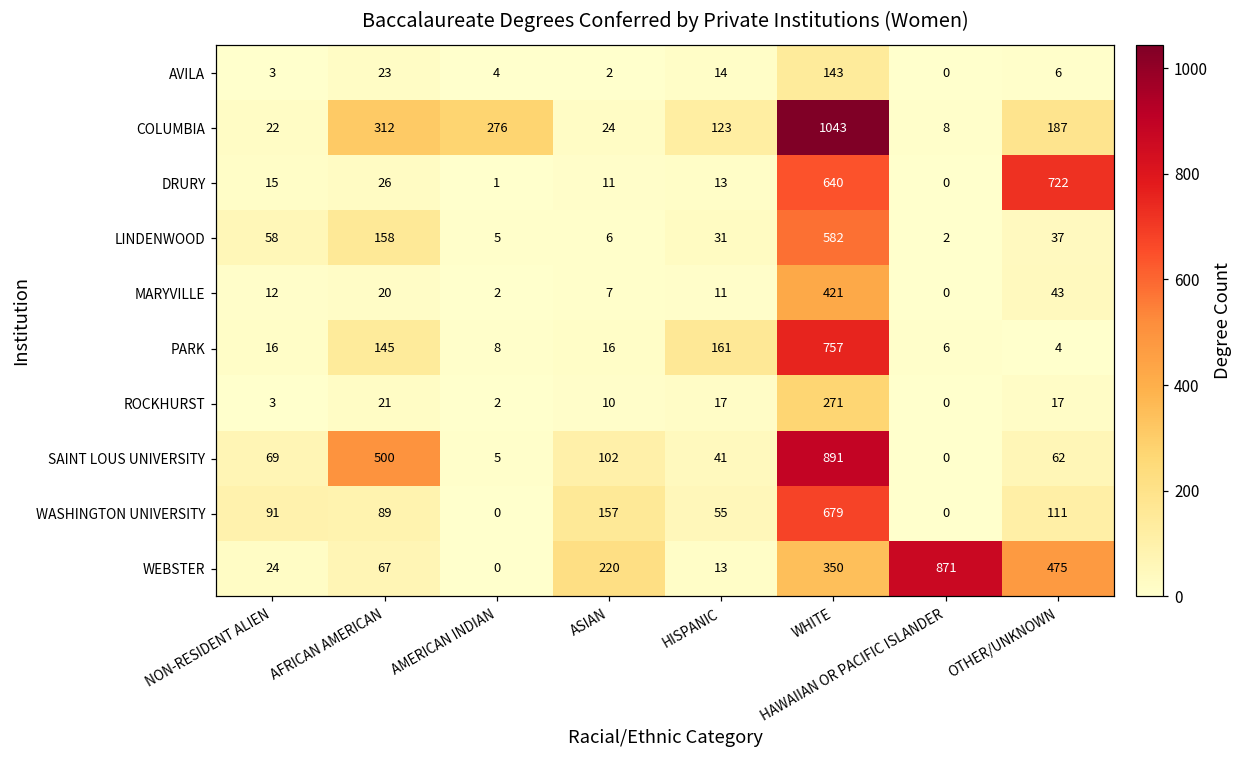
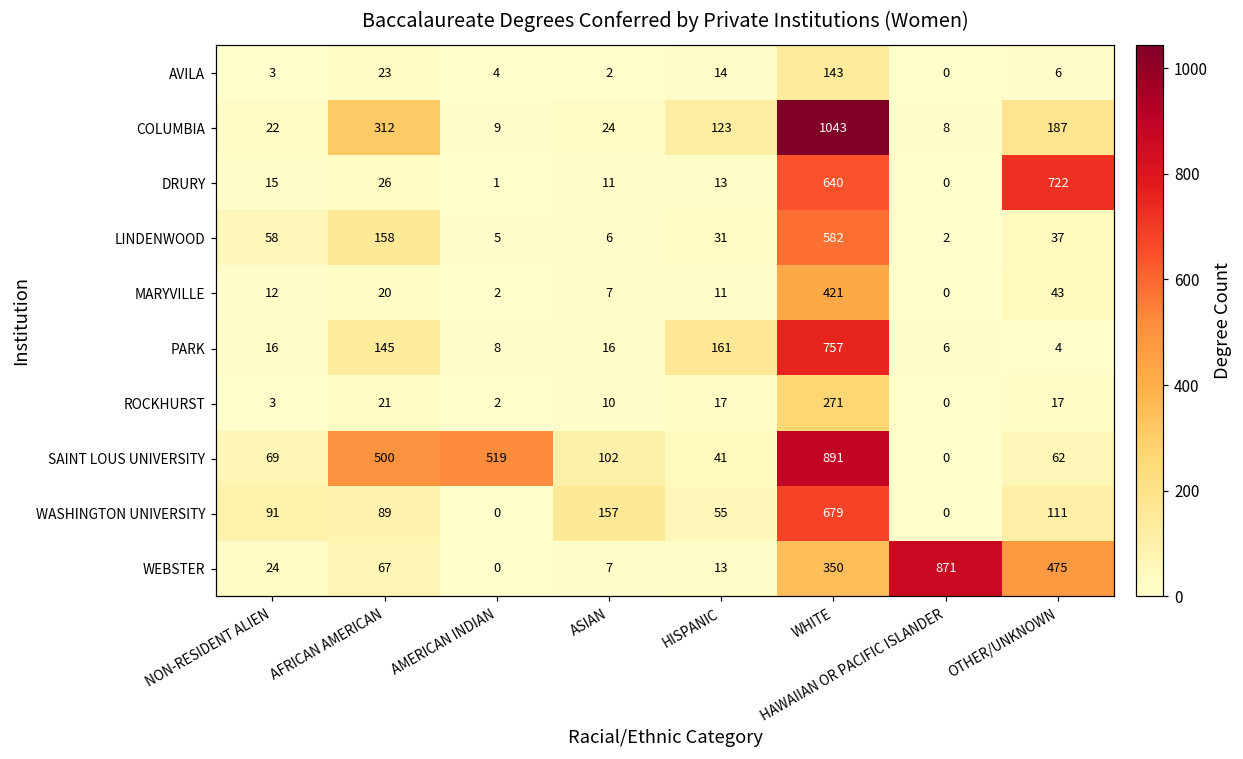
COLUMBIA, AMERICAN INDIAN: 276 -> 9
SAINT LOUS UNIVERSITY, AMERICAN INDIAN: 5 -> 519
WEBSTER, ASIAN: 220 -> 7
